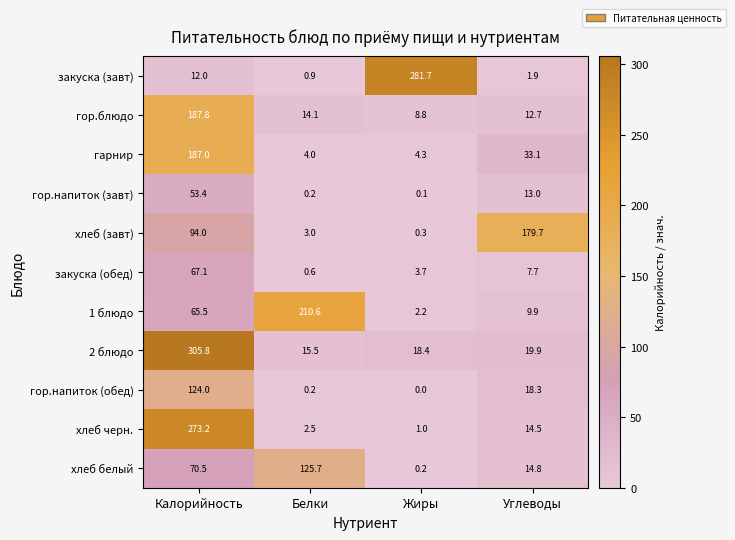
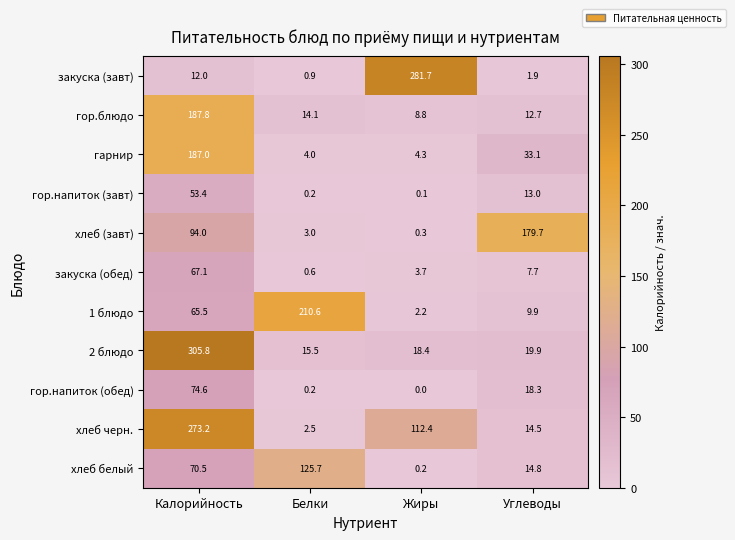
гор.напиток (обед), Калорийность: 124.0 -> 74.6
хлеб черн., Жиры: 1.0 -> 112.4
